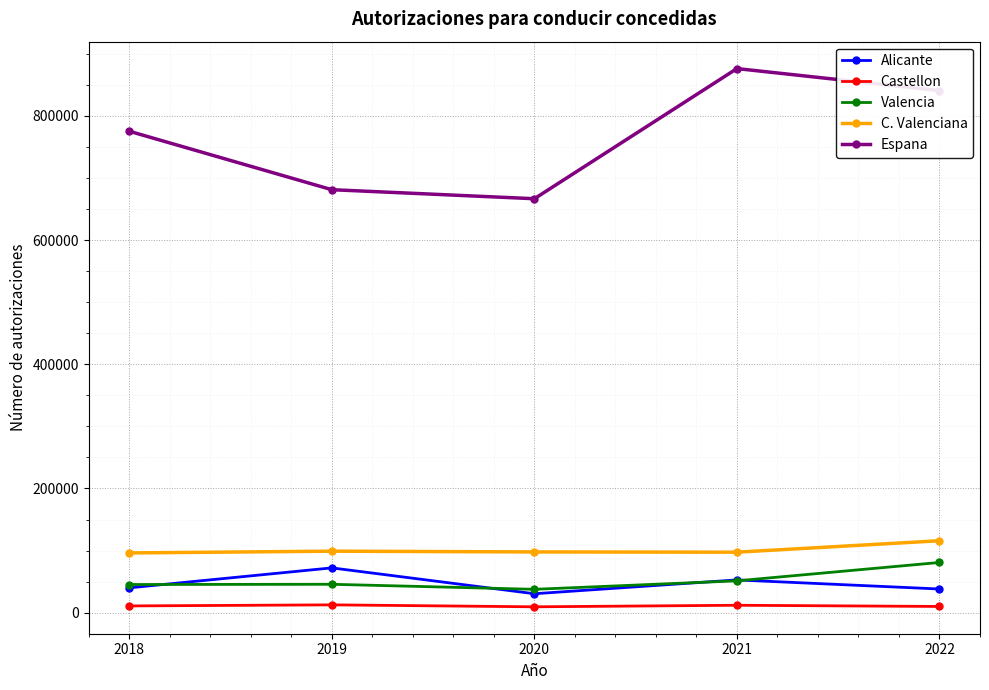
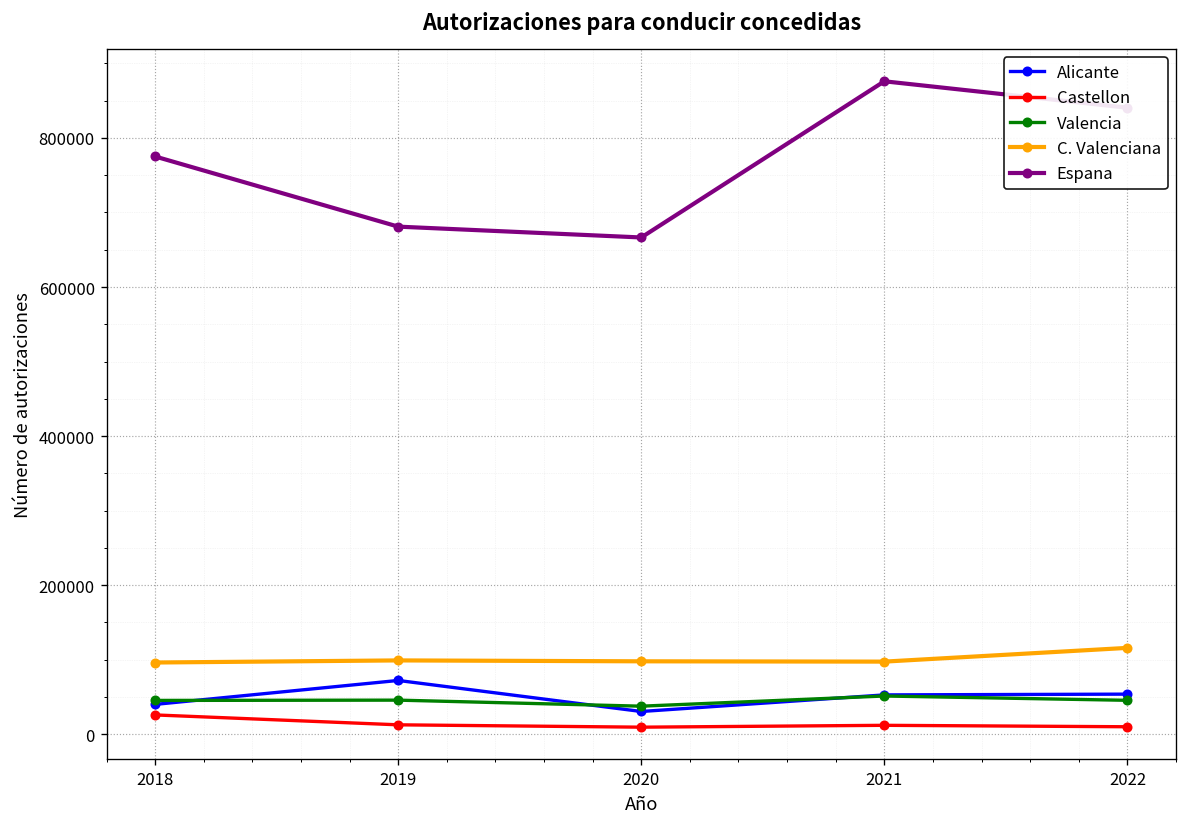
Castellon, 2018: 10000 -> 30000
Alicante, 2022: 40000 -> 50000
Valencia, 2022: 80000 -> 50000
